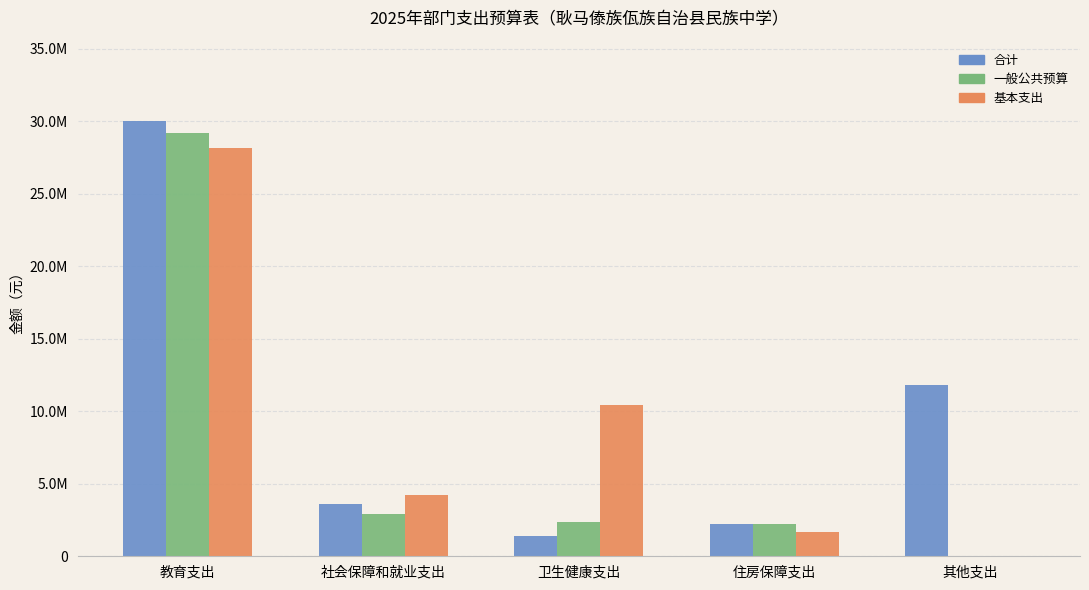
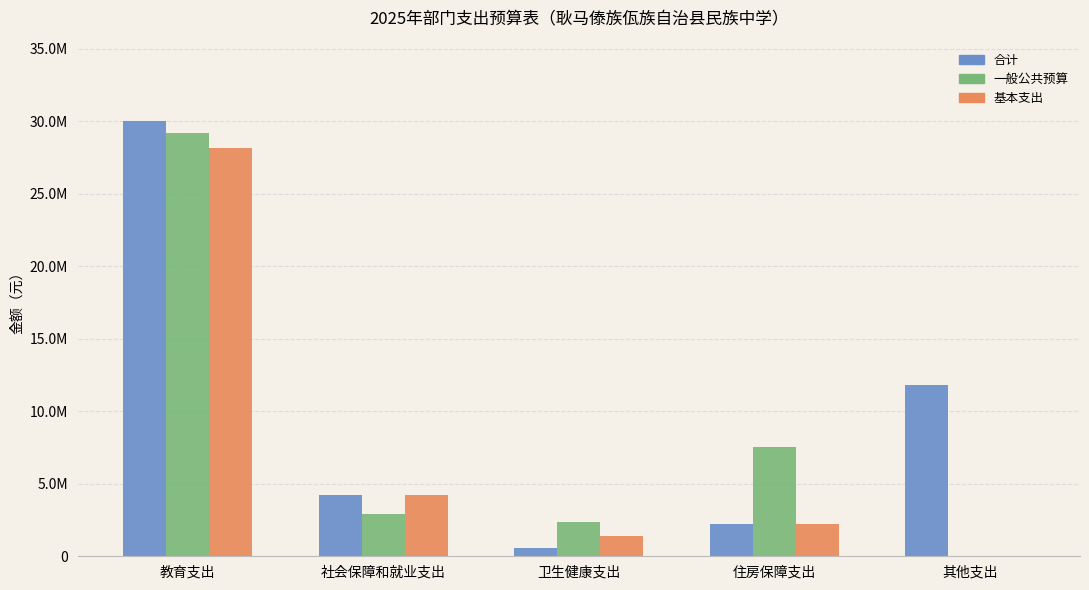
合计, 社会保障和就业支出: 3600000 -> 4200000
合计, 卫生健康支出: 1400000 -> 600000
基本支出, 卫生健康支出: 10400000 -> 1400000
一般公共预算, 住房保障支出: 2200000 -> 7600000
基本支出, 住房保障支出: 1600000 -> 2200000
